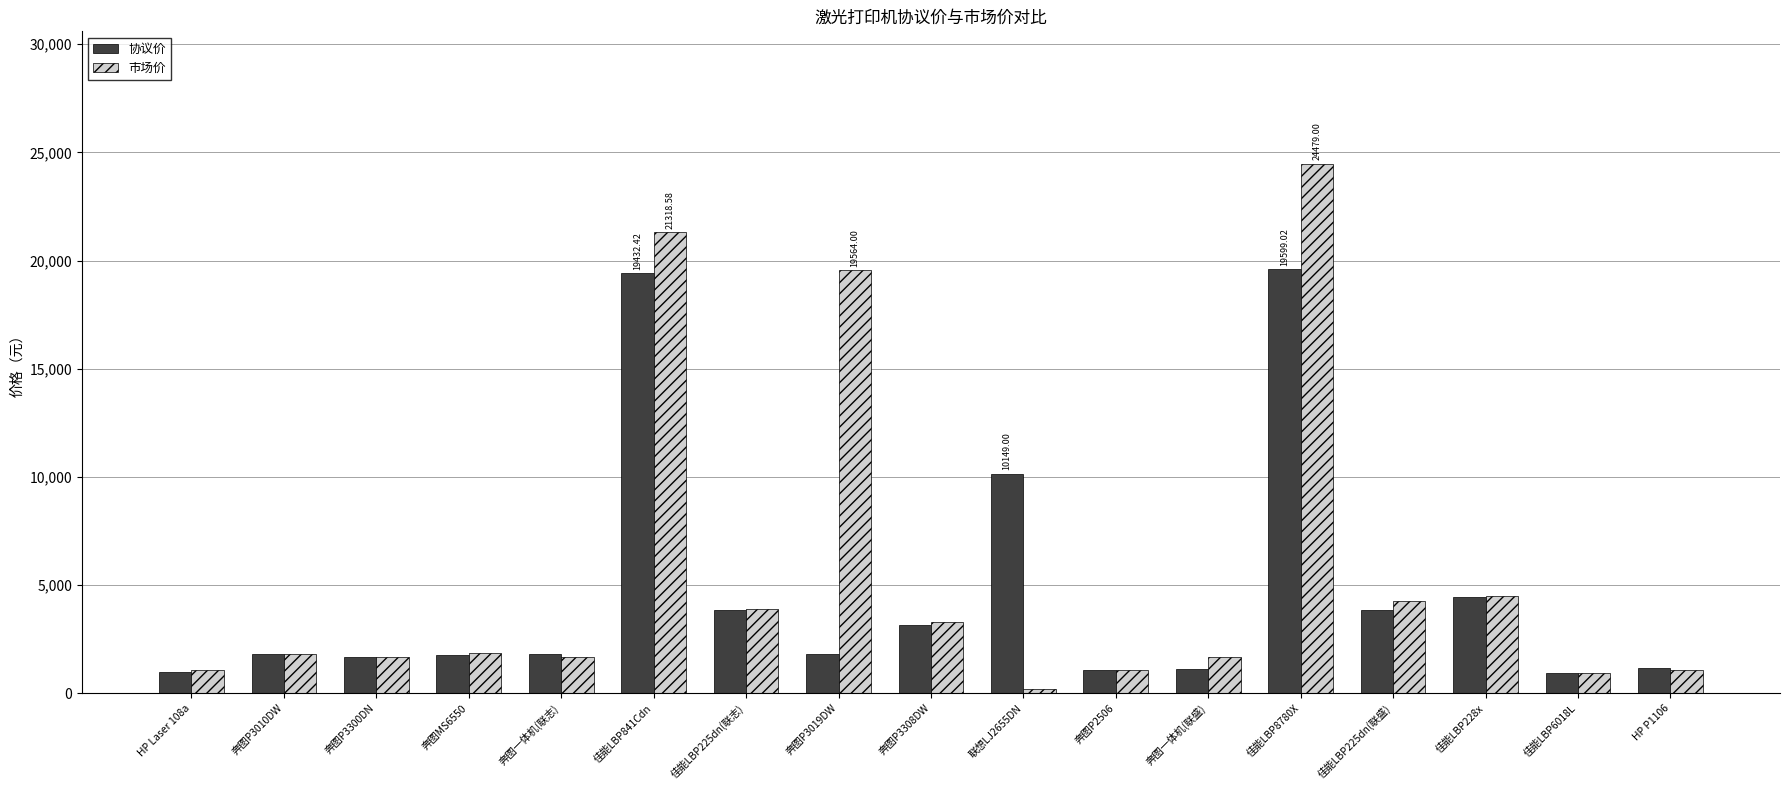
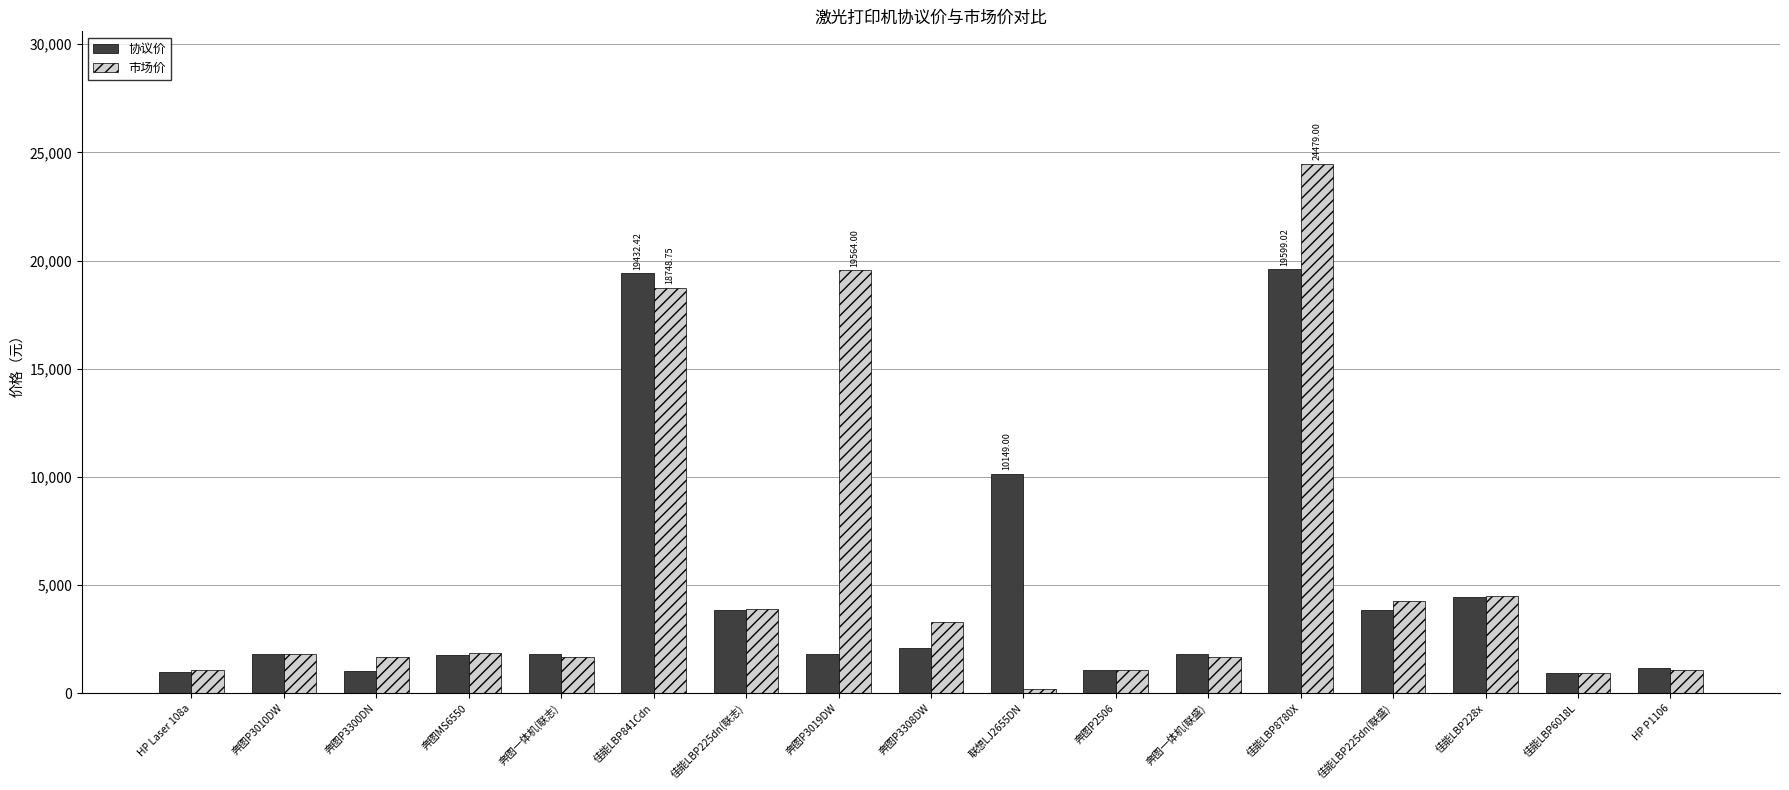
协议价, 奔图P3300DN: 1,700 -> 1,000
市场价, 佳能LBP841Cdn: 21318.58 -> 18748.75
协议价, 奔图P3308DW: 3,100 -> 2,100
协议价, 奔图一体机(联盛): 1,100 -> 1,800
